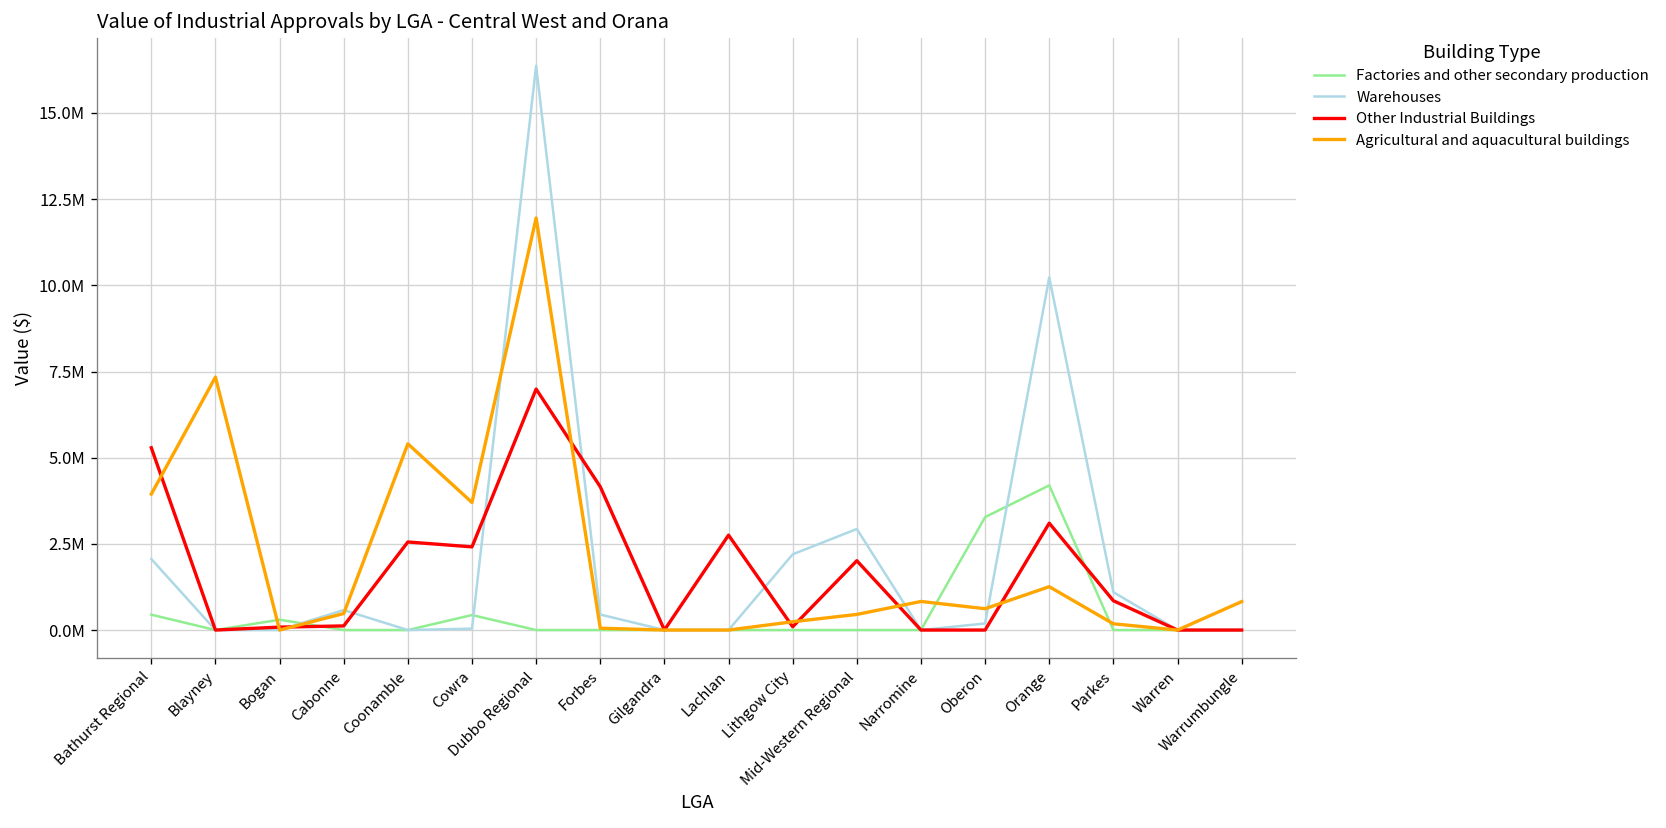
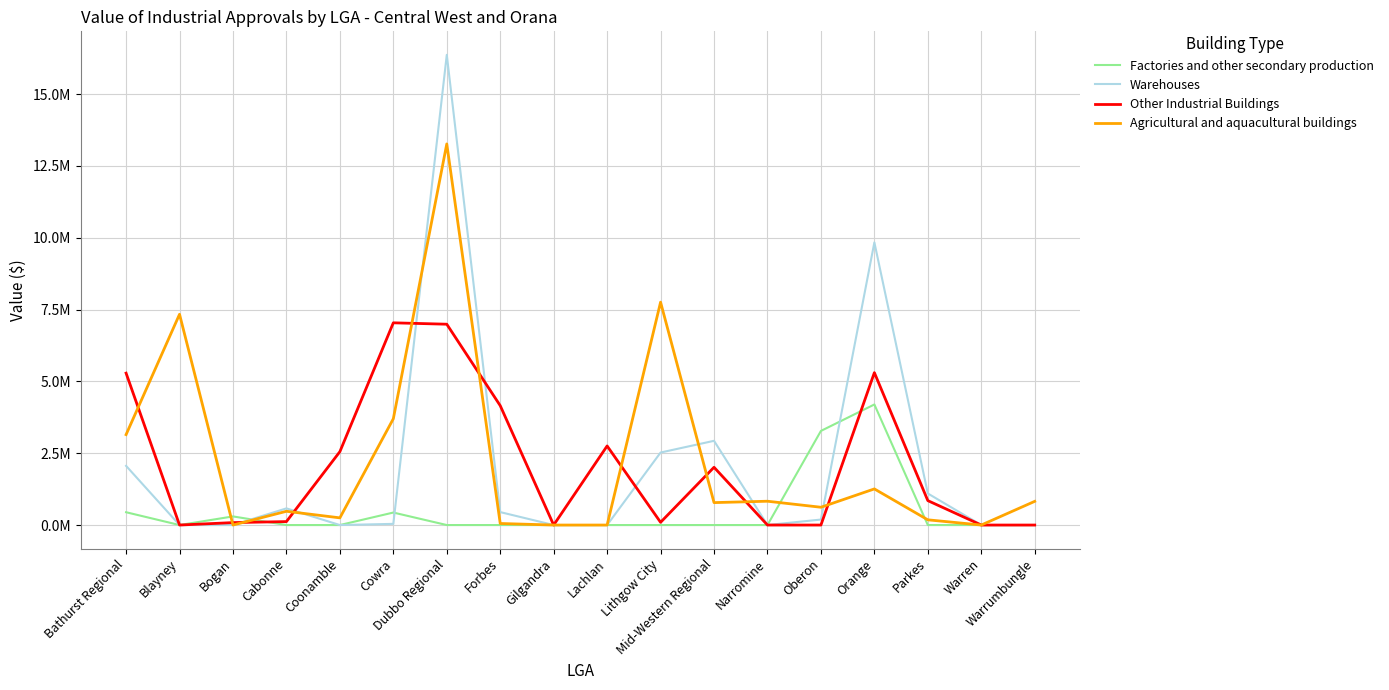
Agricultural and aquacultural buildings, Bathurst Regional: 3900000 -> 3100000
Agricultural and aquacultural buildings, Coonamble: 5400000 -> 300000
Other Industrial Buildings, Cowra: 2400000 -> 7000000
Agricultural and aquacultural buildings, Dubbo Regional: 12000000 -> 13300000
Warehouses, Lithgow City: 2200000 -> 2500000
Agricultural and aquacultural buildings, Lithgow City: 200000 -> 7800000
Agricultural and aquacultural buildings, Mid-Western Regional: 500000 -> 800000
Warehouses, Orange: 10200000 -> 9800000
Other Industrial Buildings, Orange: 3100000 -> 5300000
